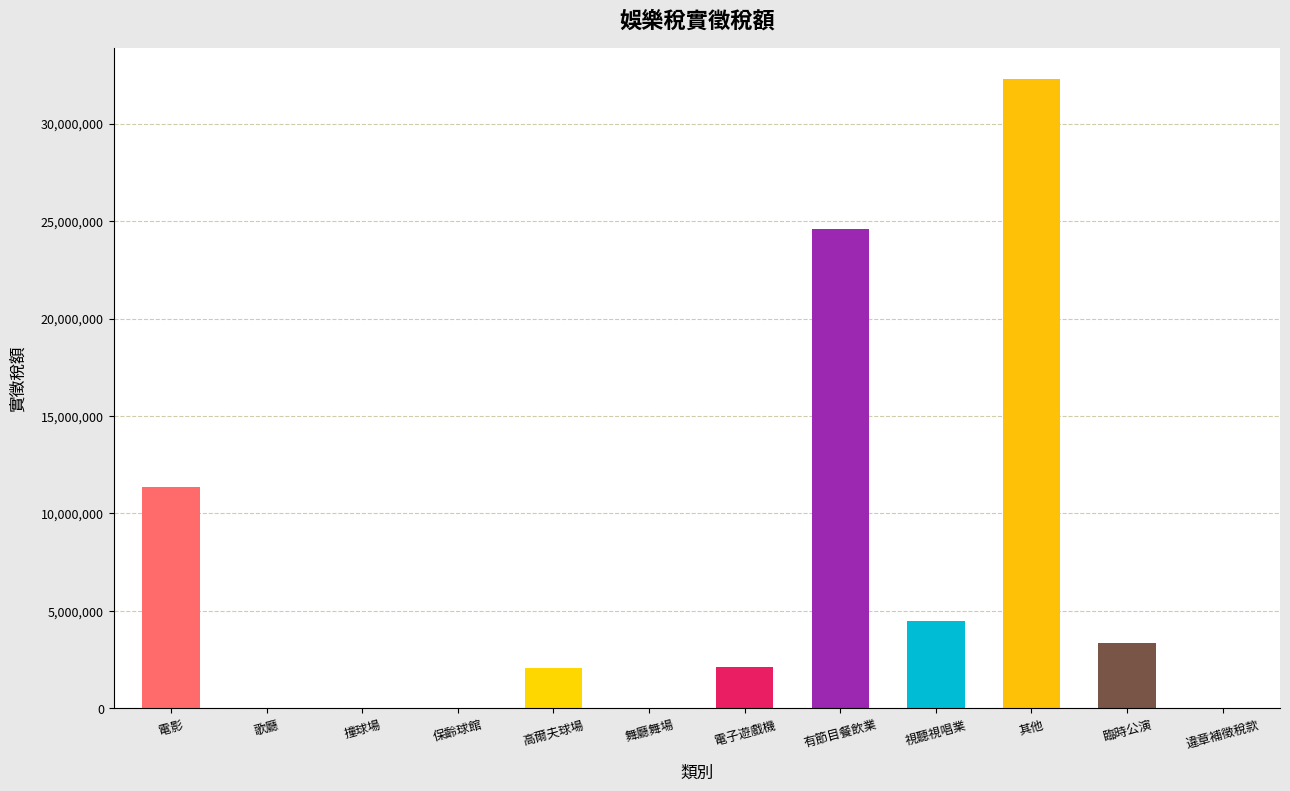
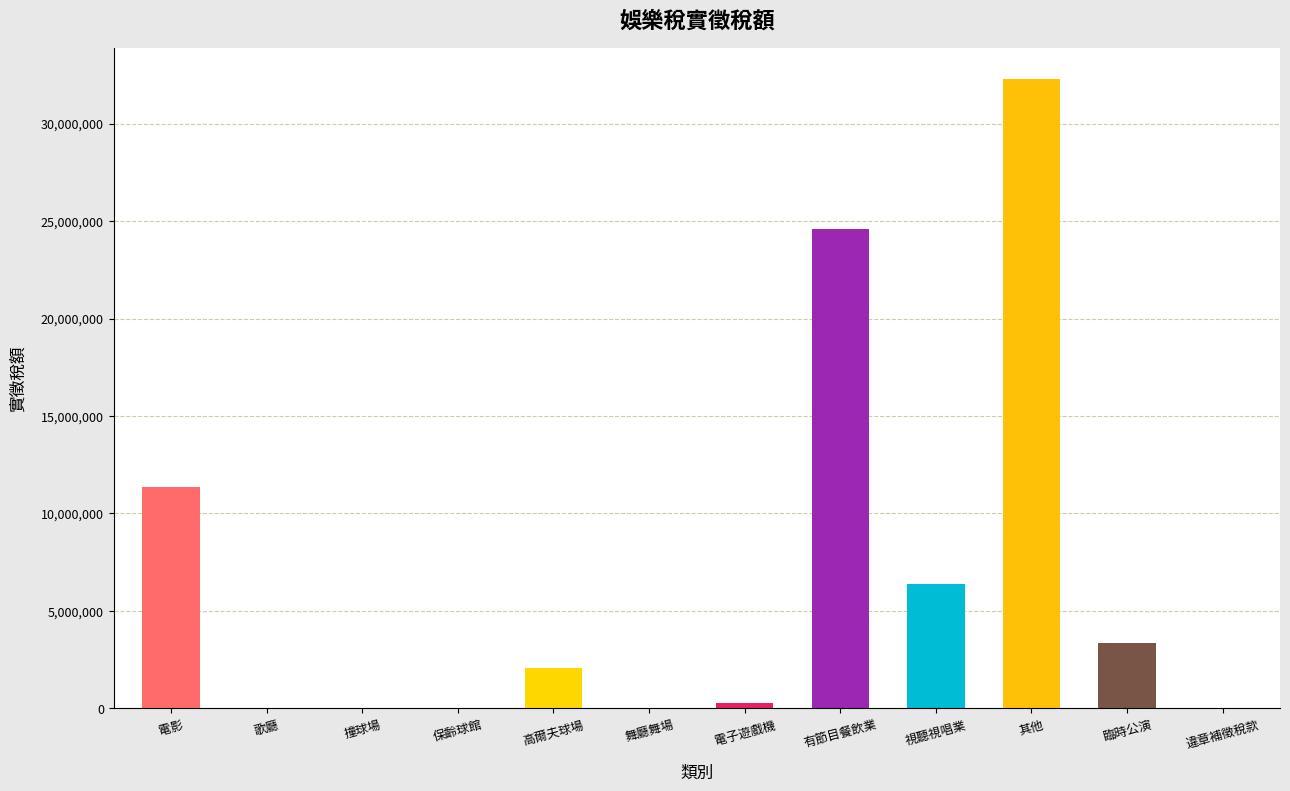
電子遊戲機: 2,100,000 -> 300,000
視聽視唱業: 4,500,000 -> 6,400,000
